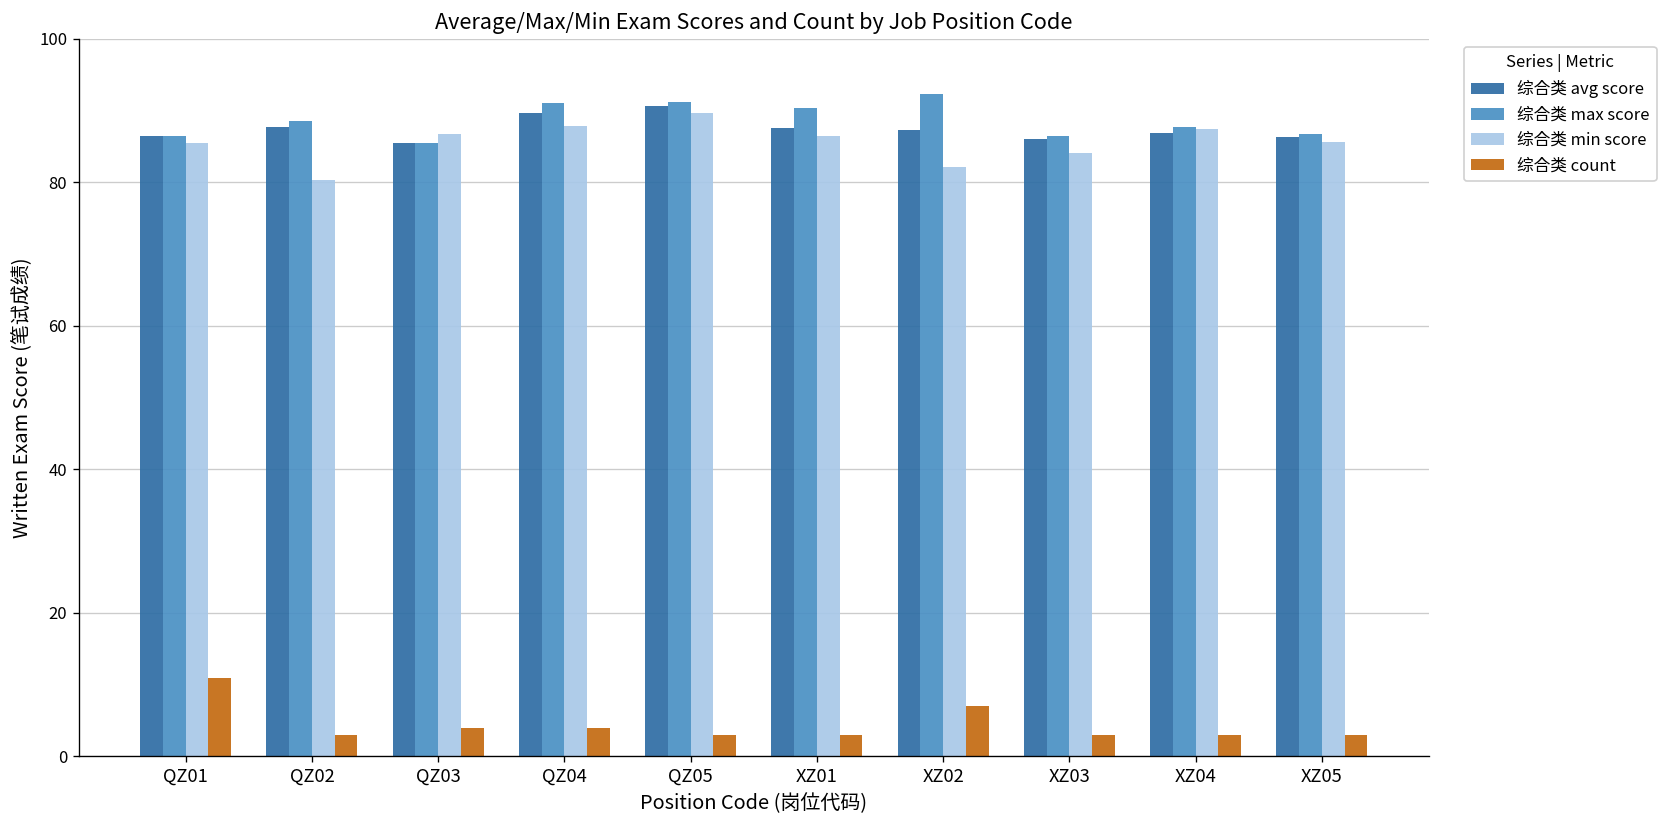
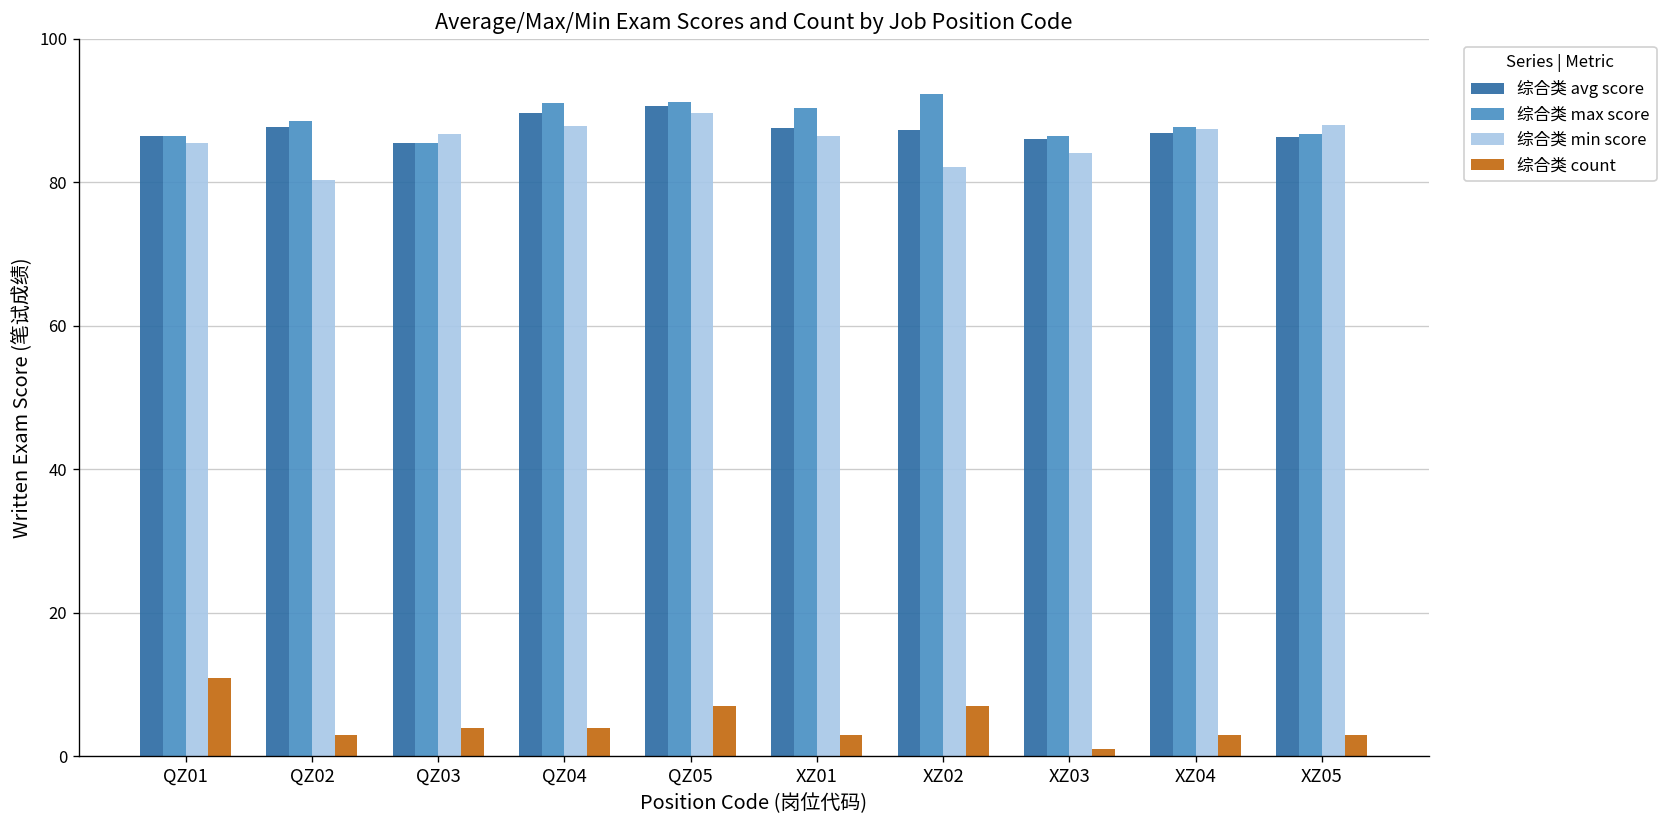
综合类 count, QZ05: 3 -> 7
综合类 count, XZ03: 3 -> 1
综合类 min score, XZ05: 86 -> 88
